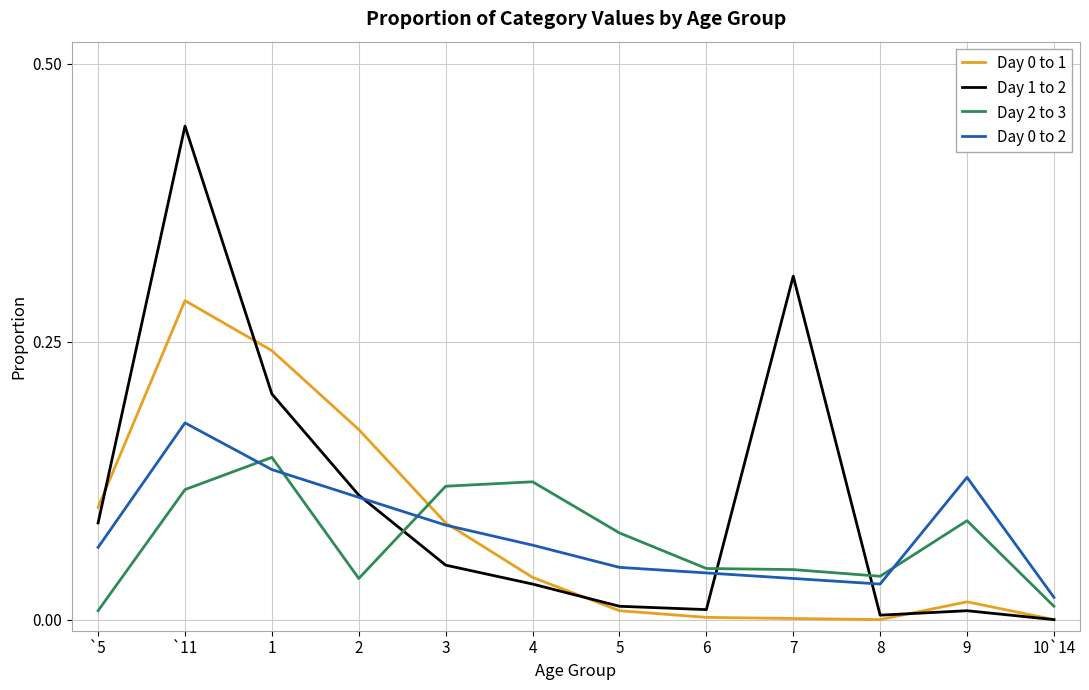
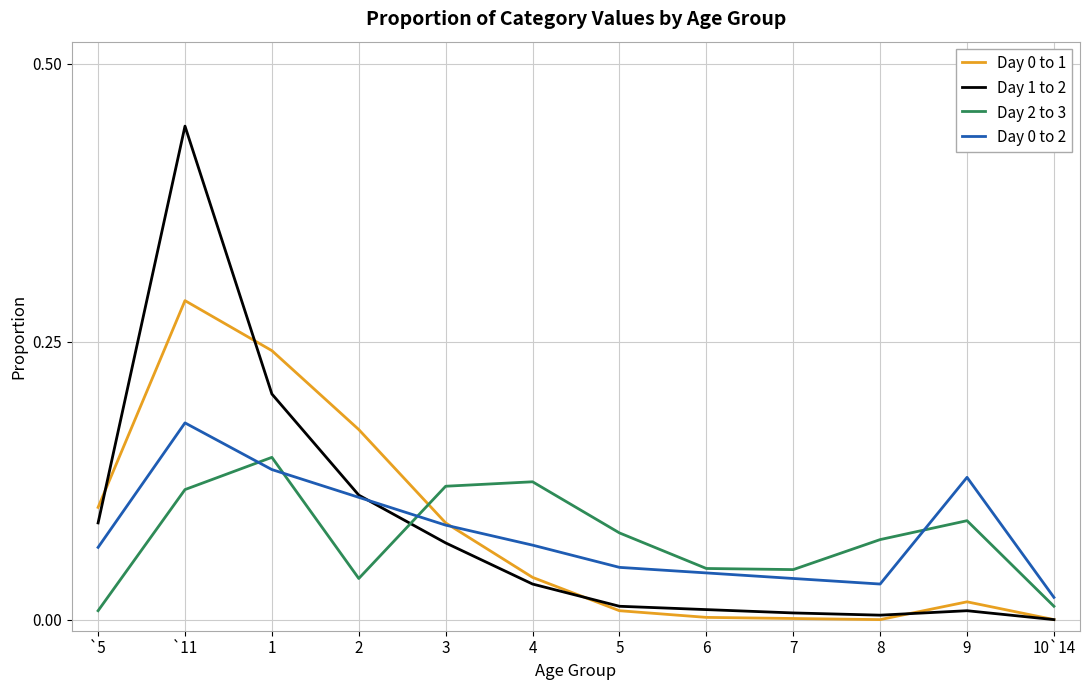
Day 1 to 2, 3: 0.049 -> 0.069
Day 1 to 2, 7: 0.309 -> 0.006
Day 2 to 3, 8: 0.039 -> 0.072
